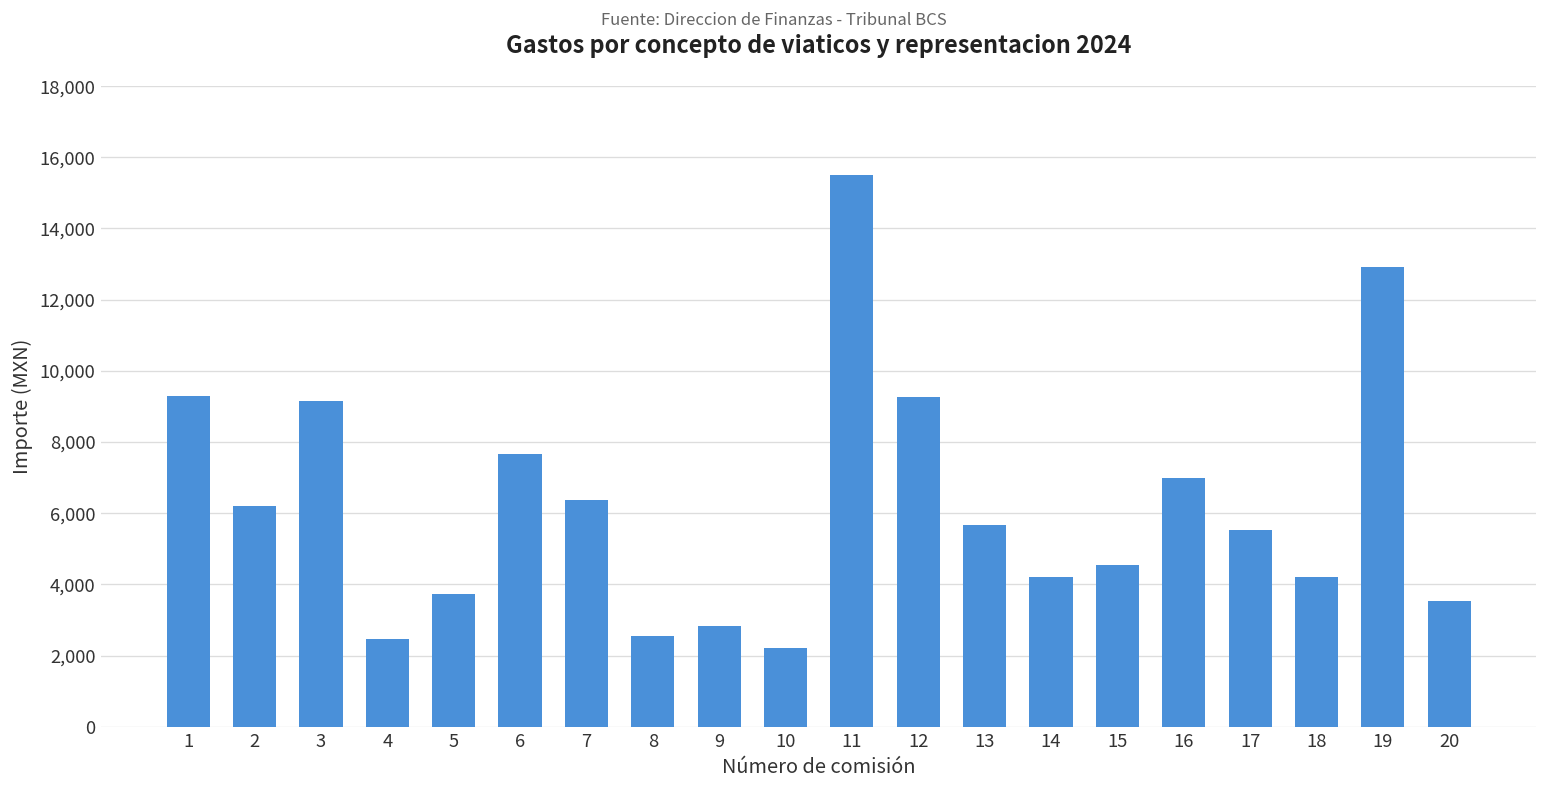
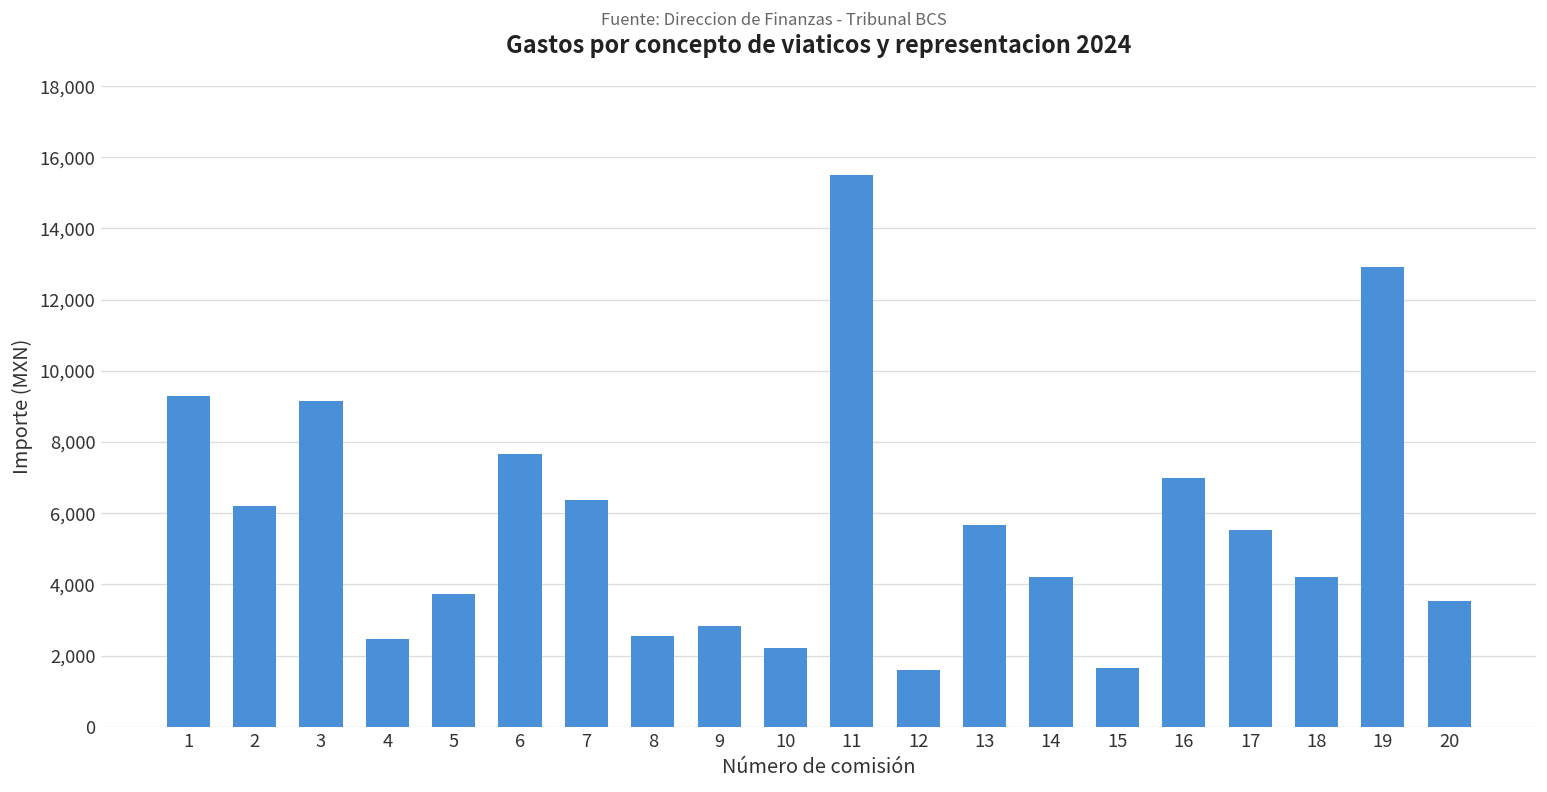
12: 9,300 -> 1,600
15: 4,600 -> 1,700
